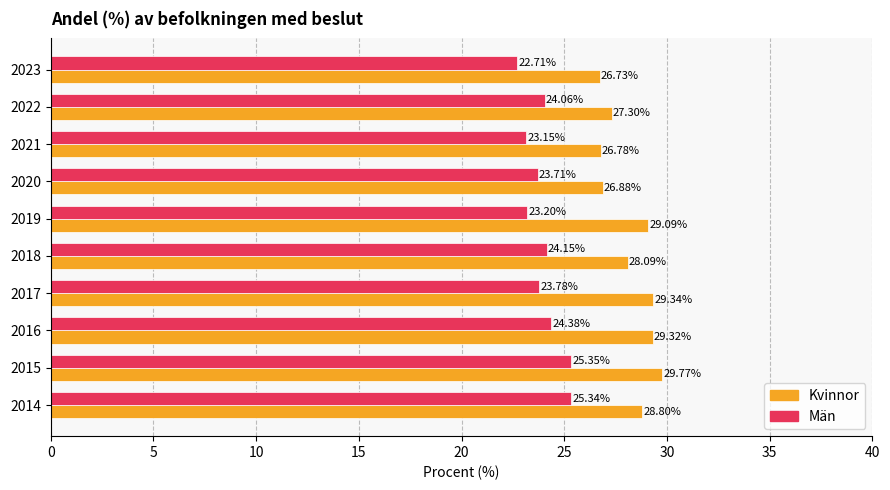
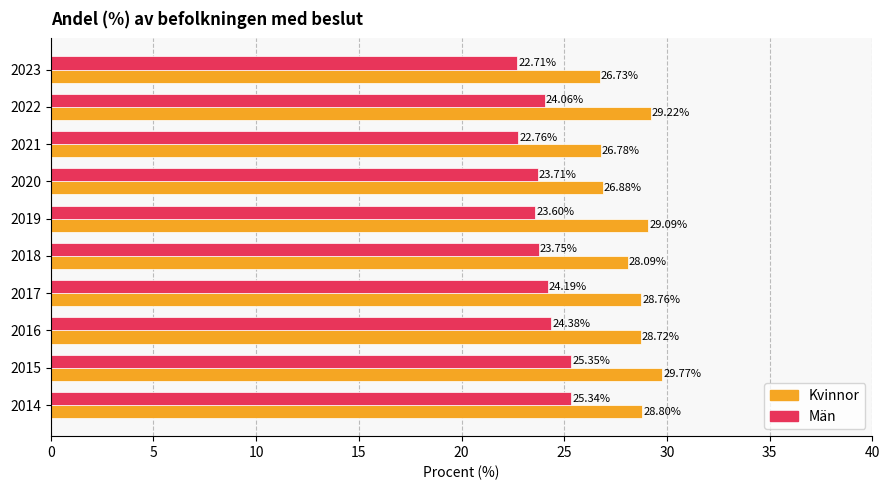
Kvinnor, 2022: 27.30% -> 29.22%
Män, 2021: 23.15% -> 22.76%
Män, 2019: 23.20% -> 23.60%
Män, 2018: 24.15% -> 23.75%
Män, 2017: 23.78% -> 24.19%
Kvinnor, 2017: 29.34% -> 28.76%
Kvinnor, 2016: 29.32% -> 28.72%
